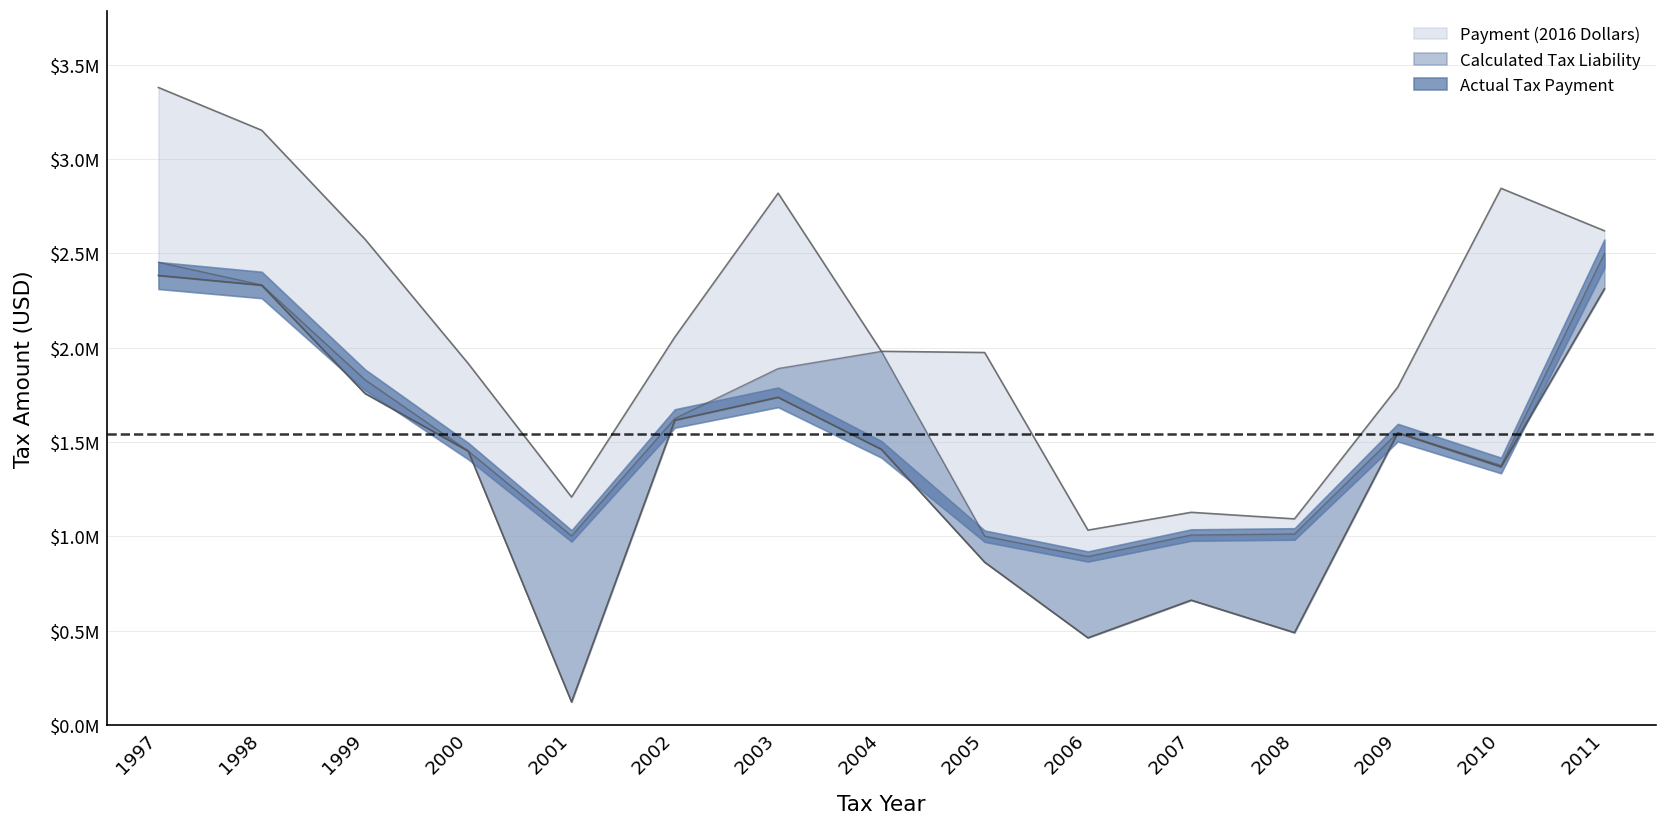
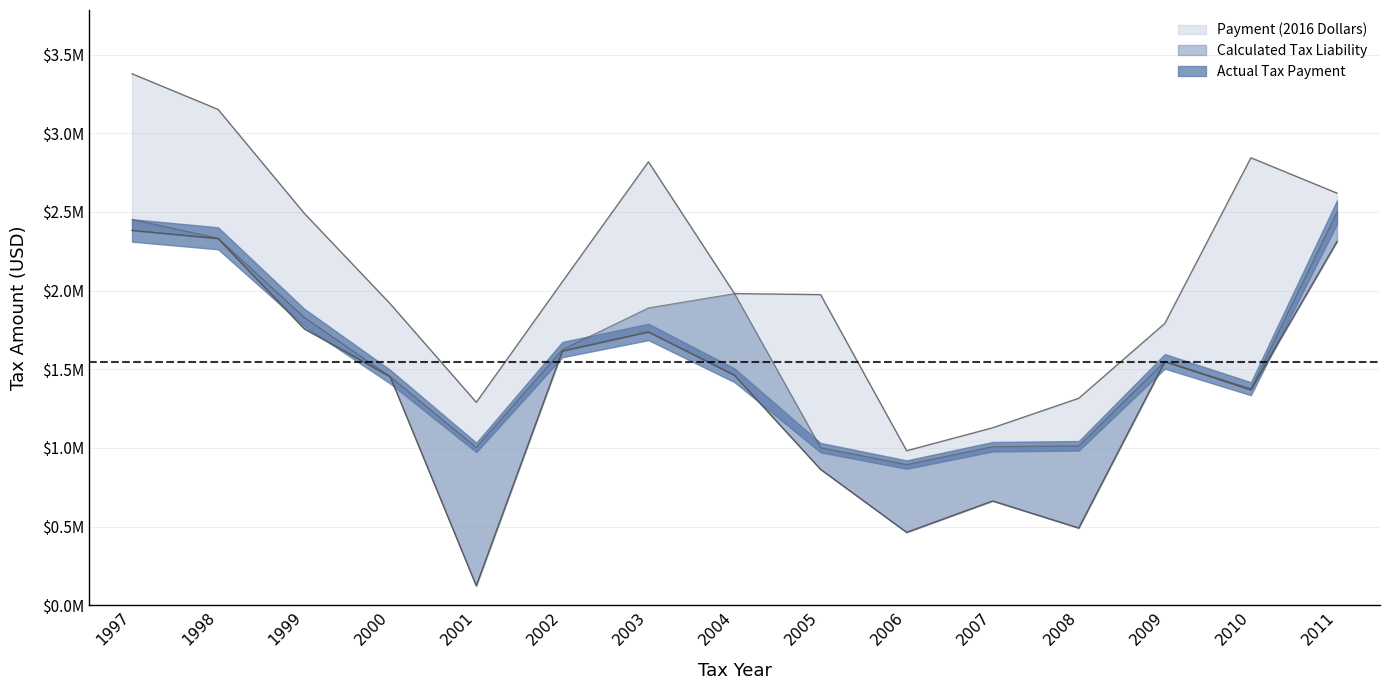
Payment (2016 Dollars), 1999: $2580000 -> $2490000
Payment (2016 Dollars), 2001: $1210000 -> $1290000
Payment (2016 Dollars), 2006: $1030000 -> $980000
Payment (2016 Dollars), 2008: $1090000 -> $1320000
